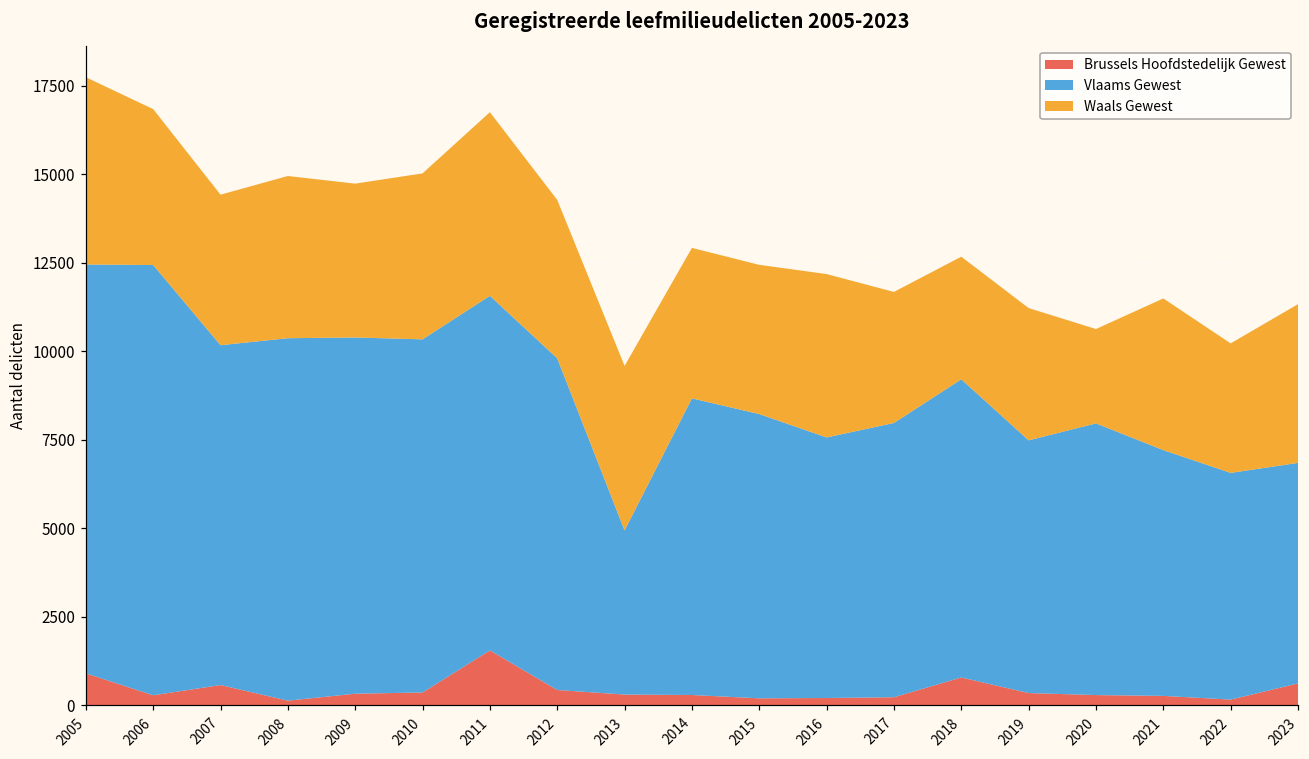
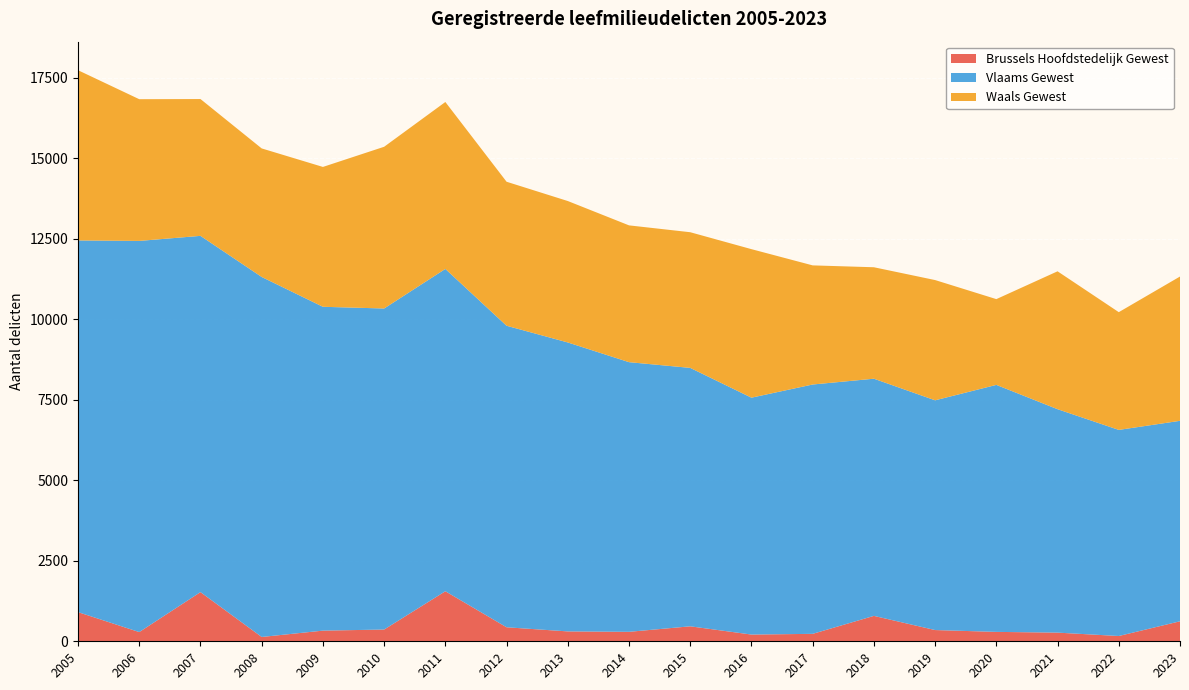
Brussels Hoofdstedelijk Gewest, 2007: 600 -> 1500
Vlaams Gewest, 2007: 9600 -> 11100
Vlaams Gewest, 2008: 10200 -> 11200
Waals Gewest, 2008: 4600 -> 4000
Waals Gewest, 2010: 4700 -> 5000
Vlaams Gewest, 2013: 4600 -> 9000
Waals Gewest, 2013: 4600 -> 4400
Brussels Hoofdstedelijk Gewest, 2015: 200 -> 500
Vlaams Gewest, 2018: 8400 -> 7400
